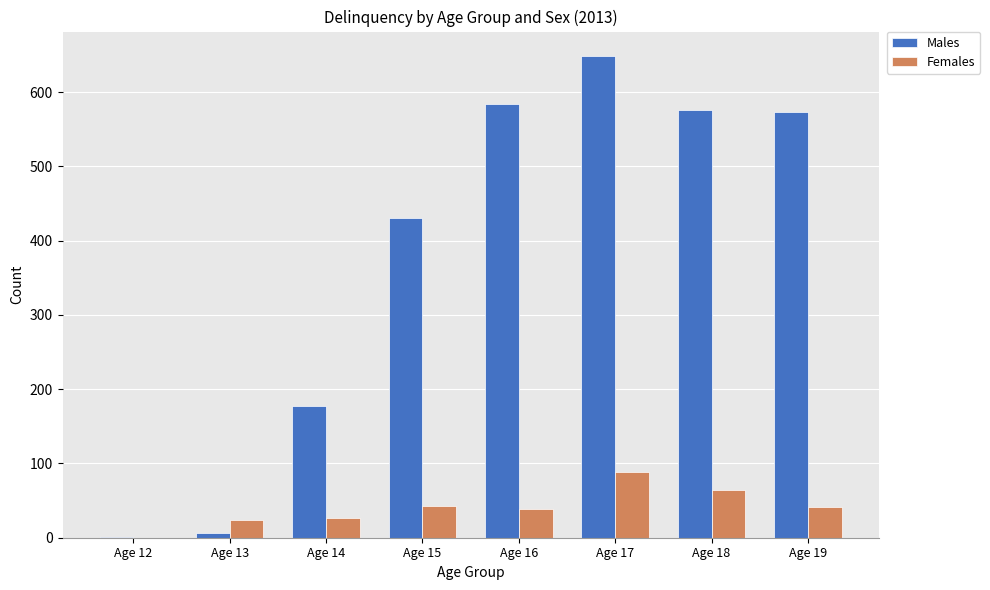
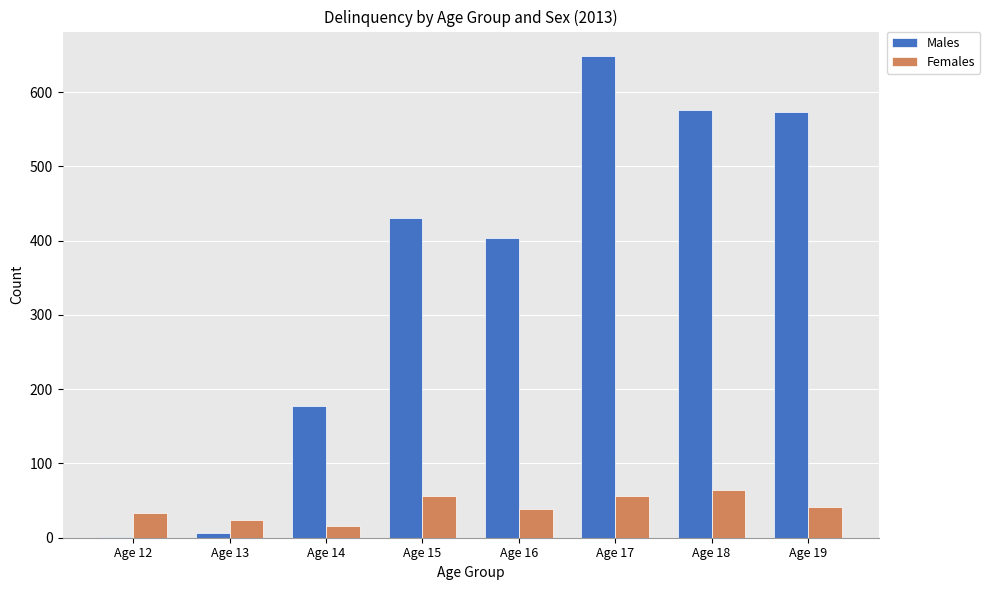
Females, Age 12: 0 -> 30
Females, Age 14: 30 -> 20
Females, Age 15: 40 -> 60
Males, Age 16: 580 -> 400
Females, Age 17: 90 -> 60
